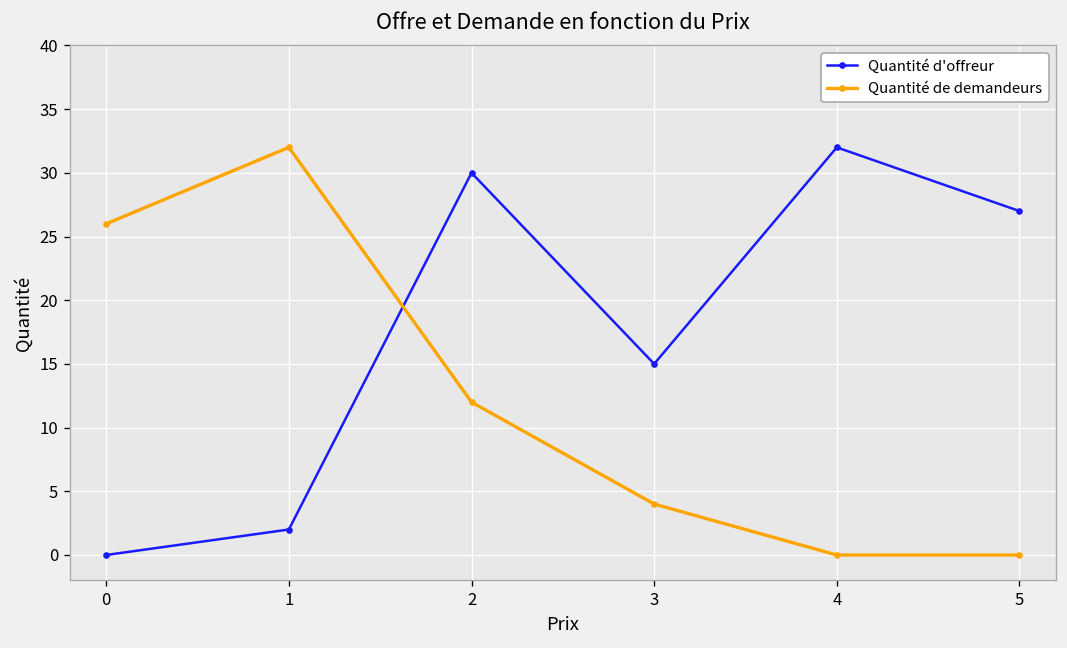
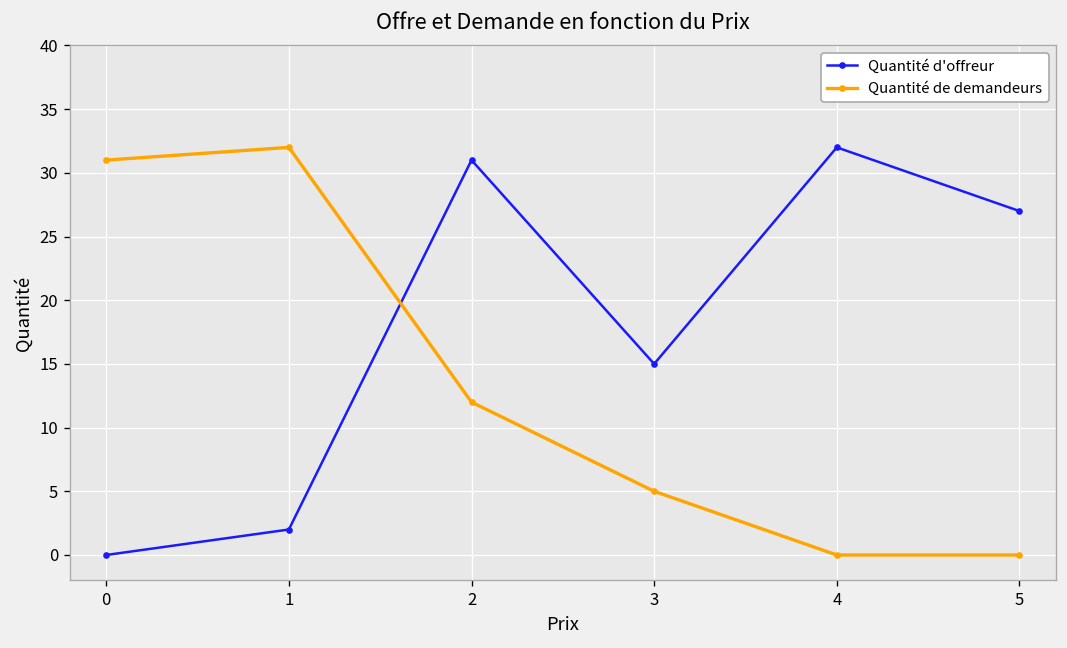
Quantité de demandeurs, 0: 26 -> 31
Quantité d'offreur, 2: 30 -> 31
Quantité de demandeurs, 3: 4 -> 5
